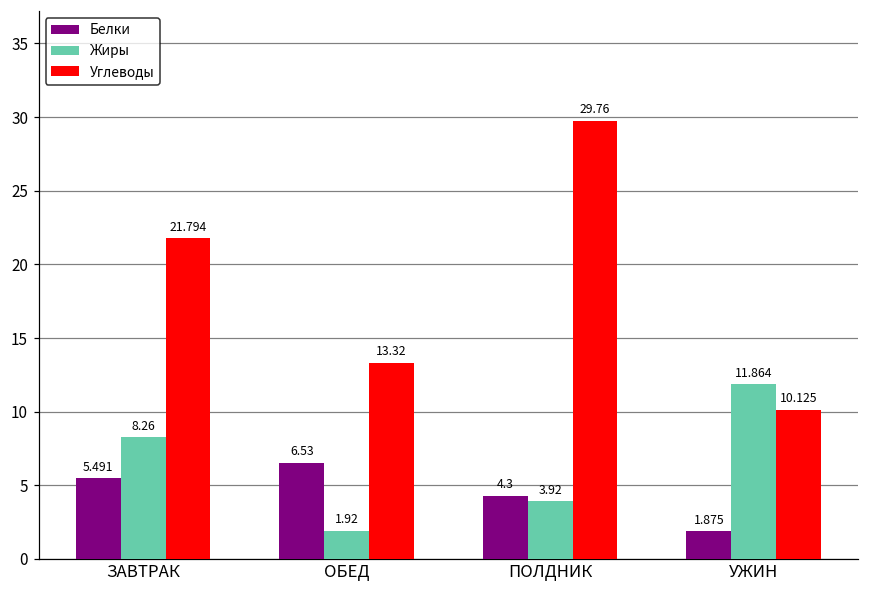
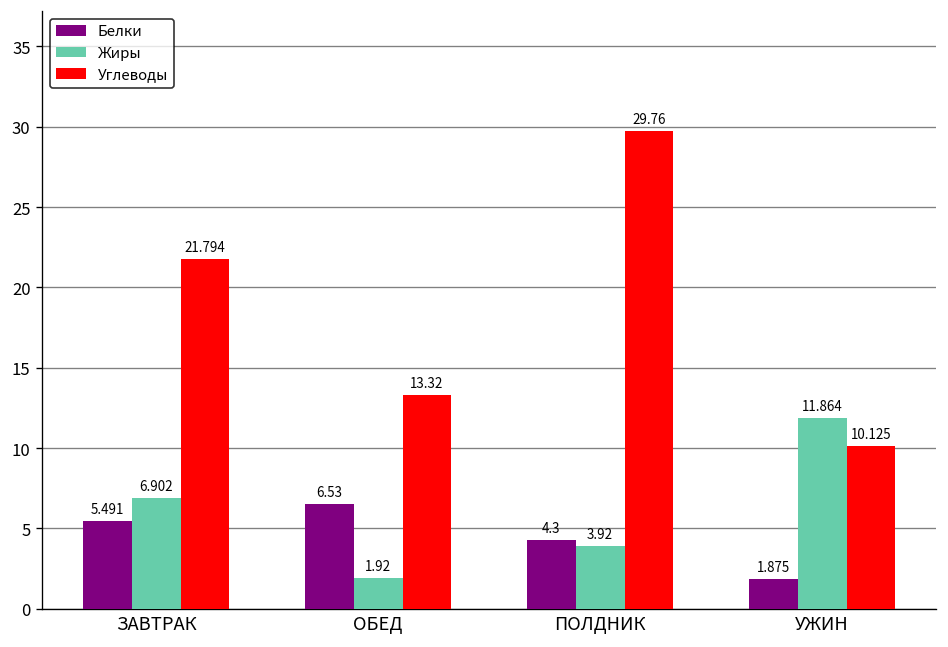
Жиры, ЗАВТРАК: 8.26 -> 6.902
